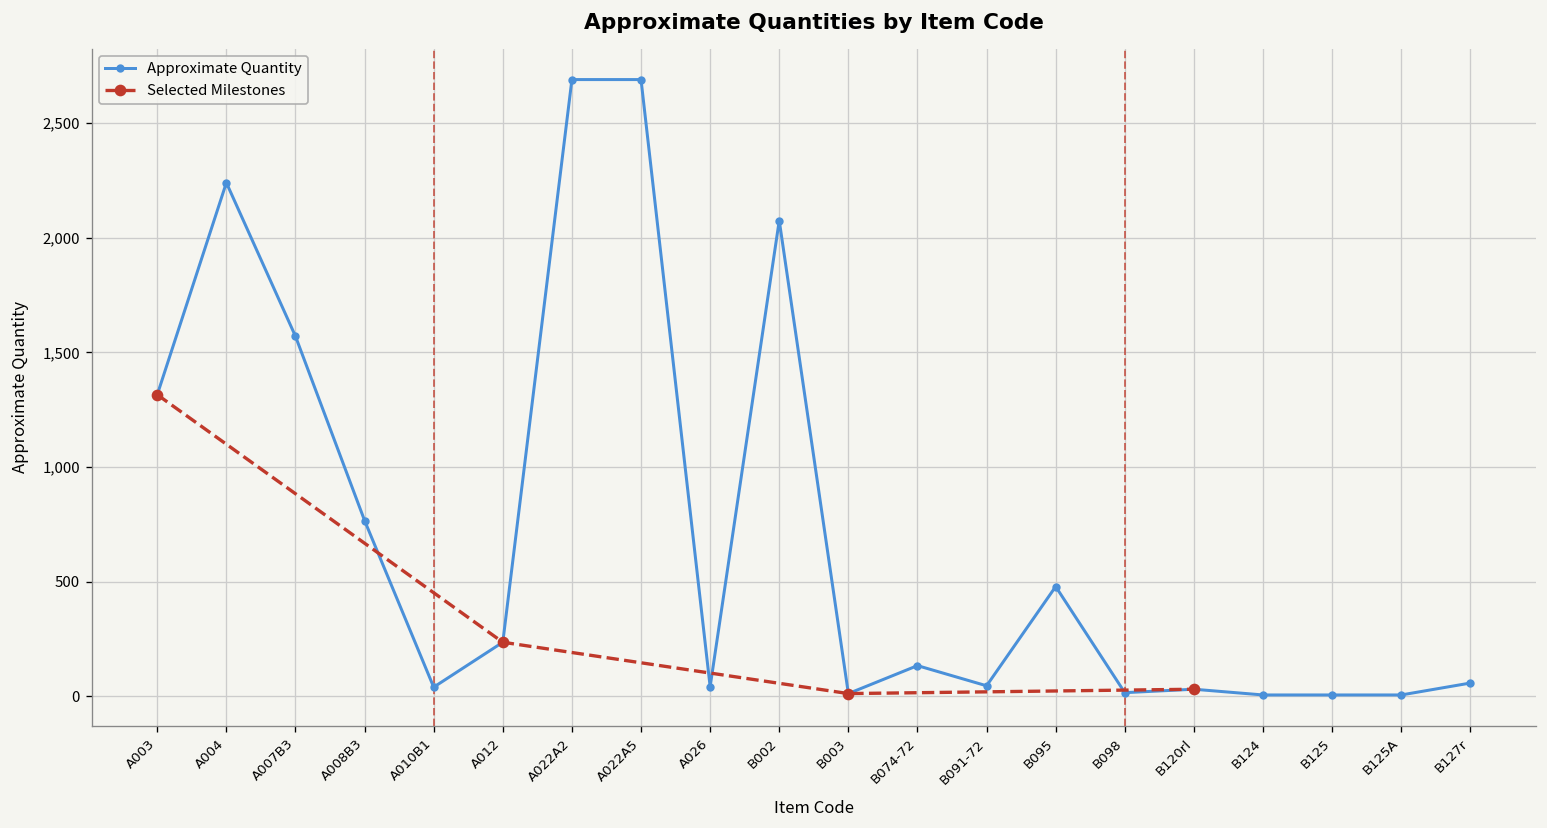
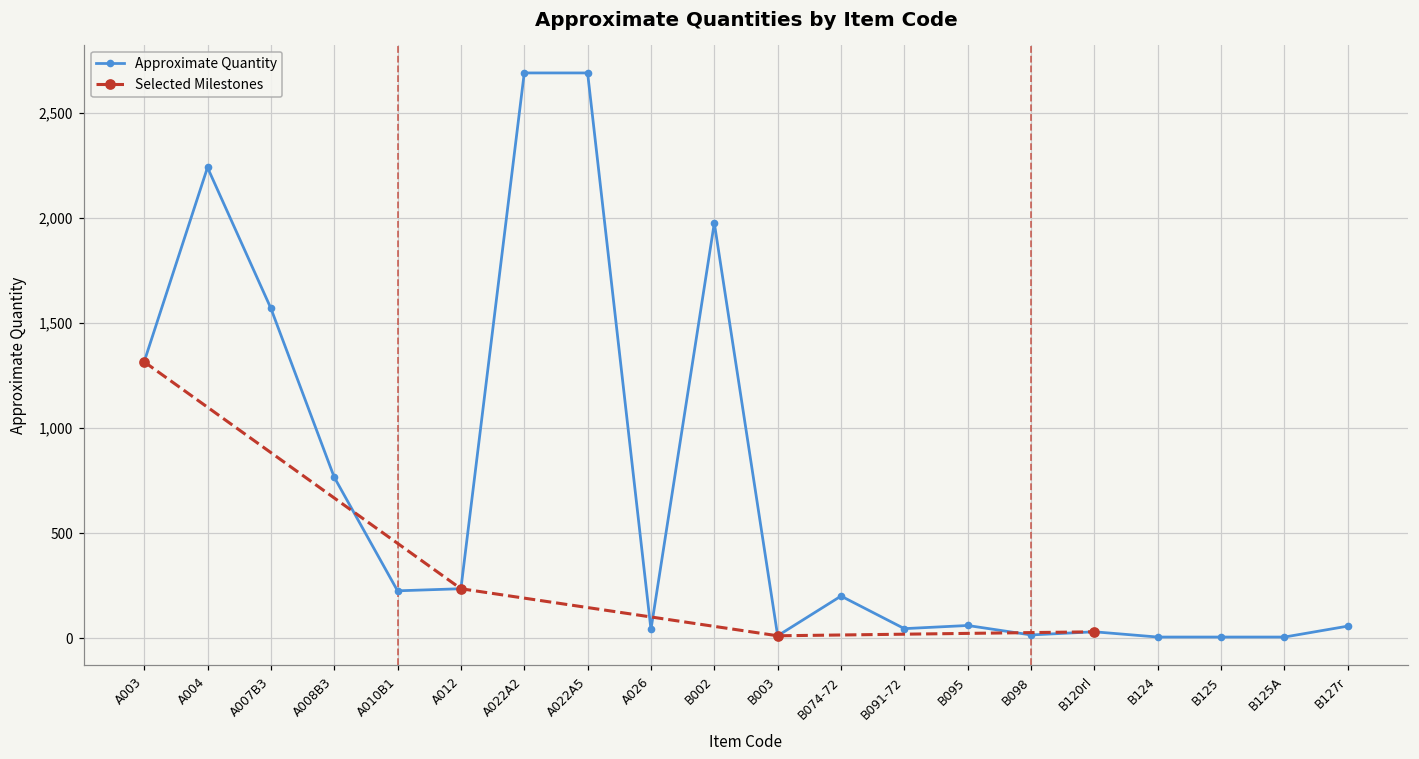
Approximate Quantity, A010B1: 40 -> 230
Approximate Quantity, B002: 2,080 -> 1,980
Approximate Quantity, B074-72: 130 -> 200
Approximate Quantity, B095: 480 -> 60
